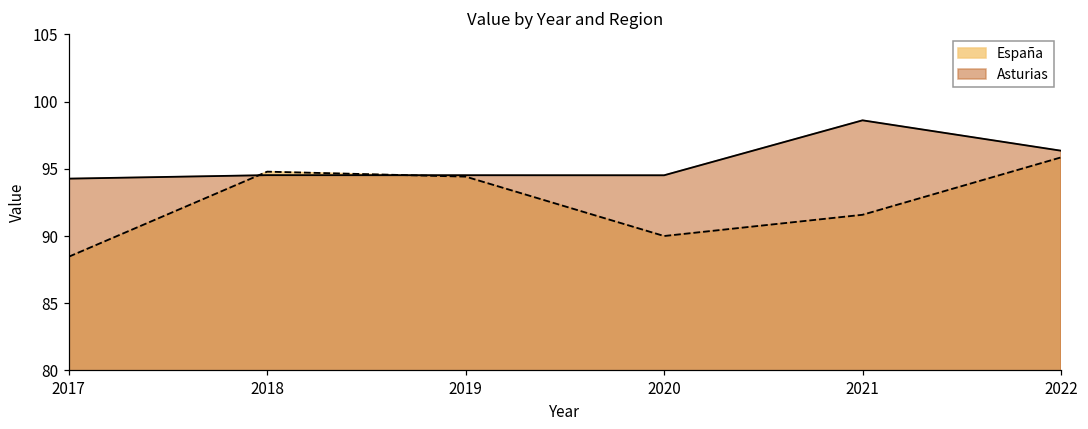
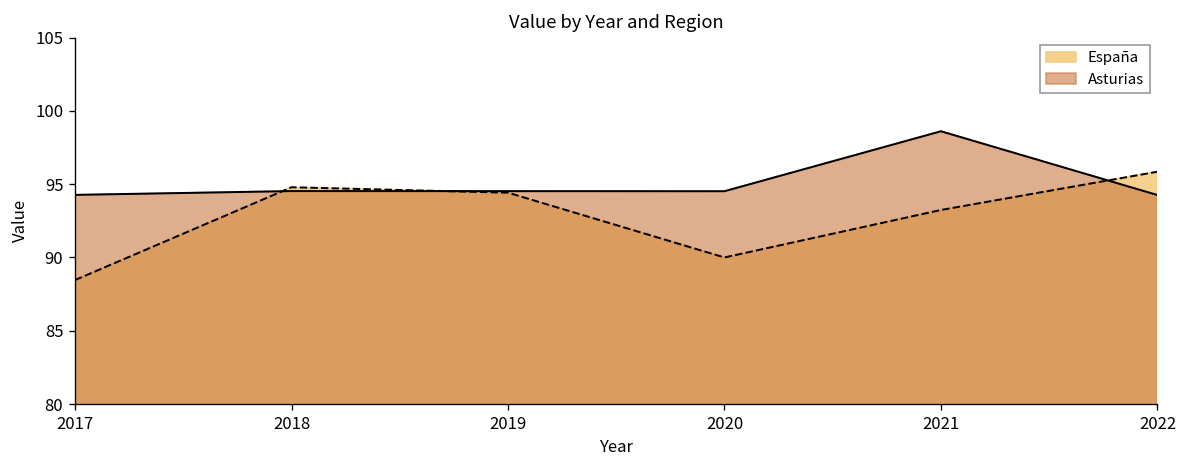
España, 2021: 91.6 -> 93.2
Asturias, 2022: 96.4 -> 94.3
